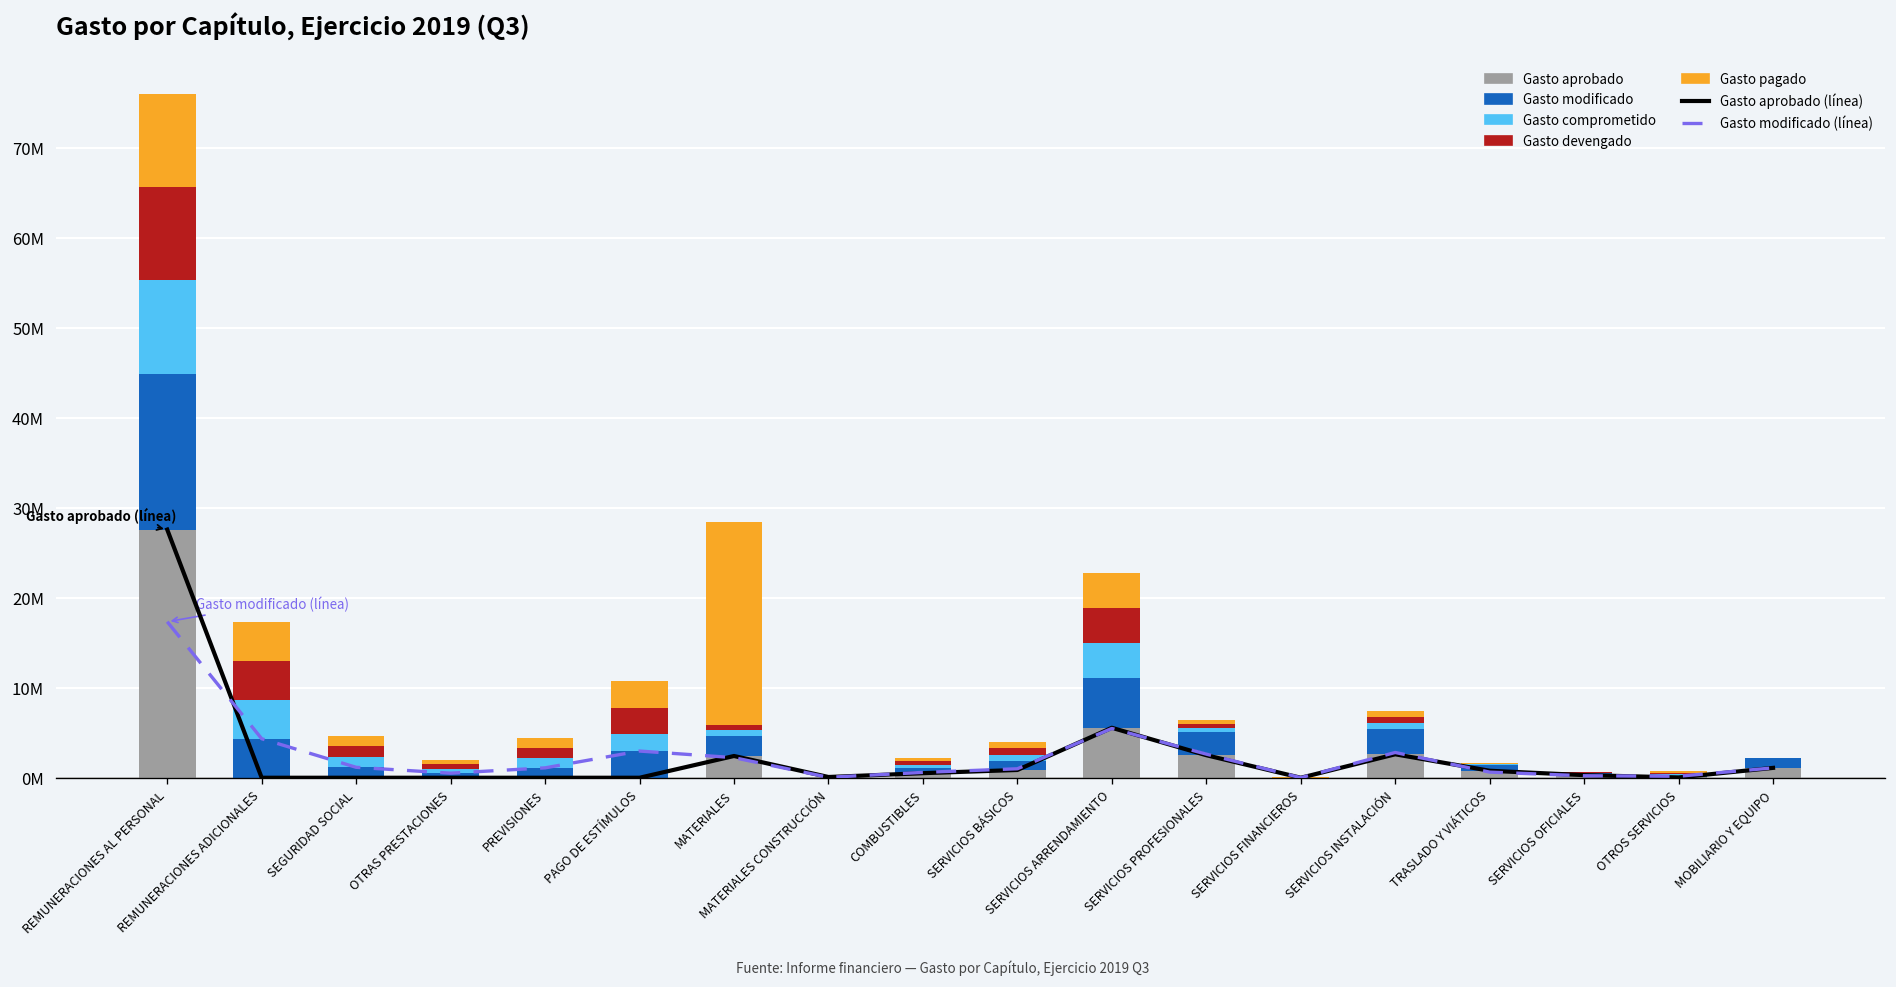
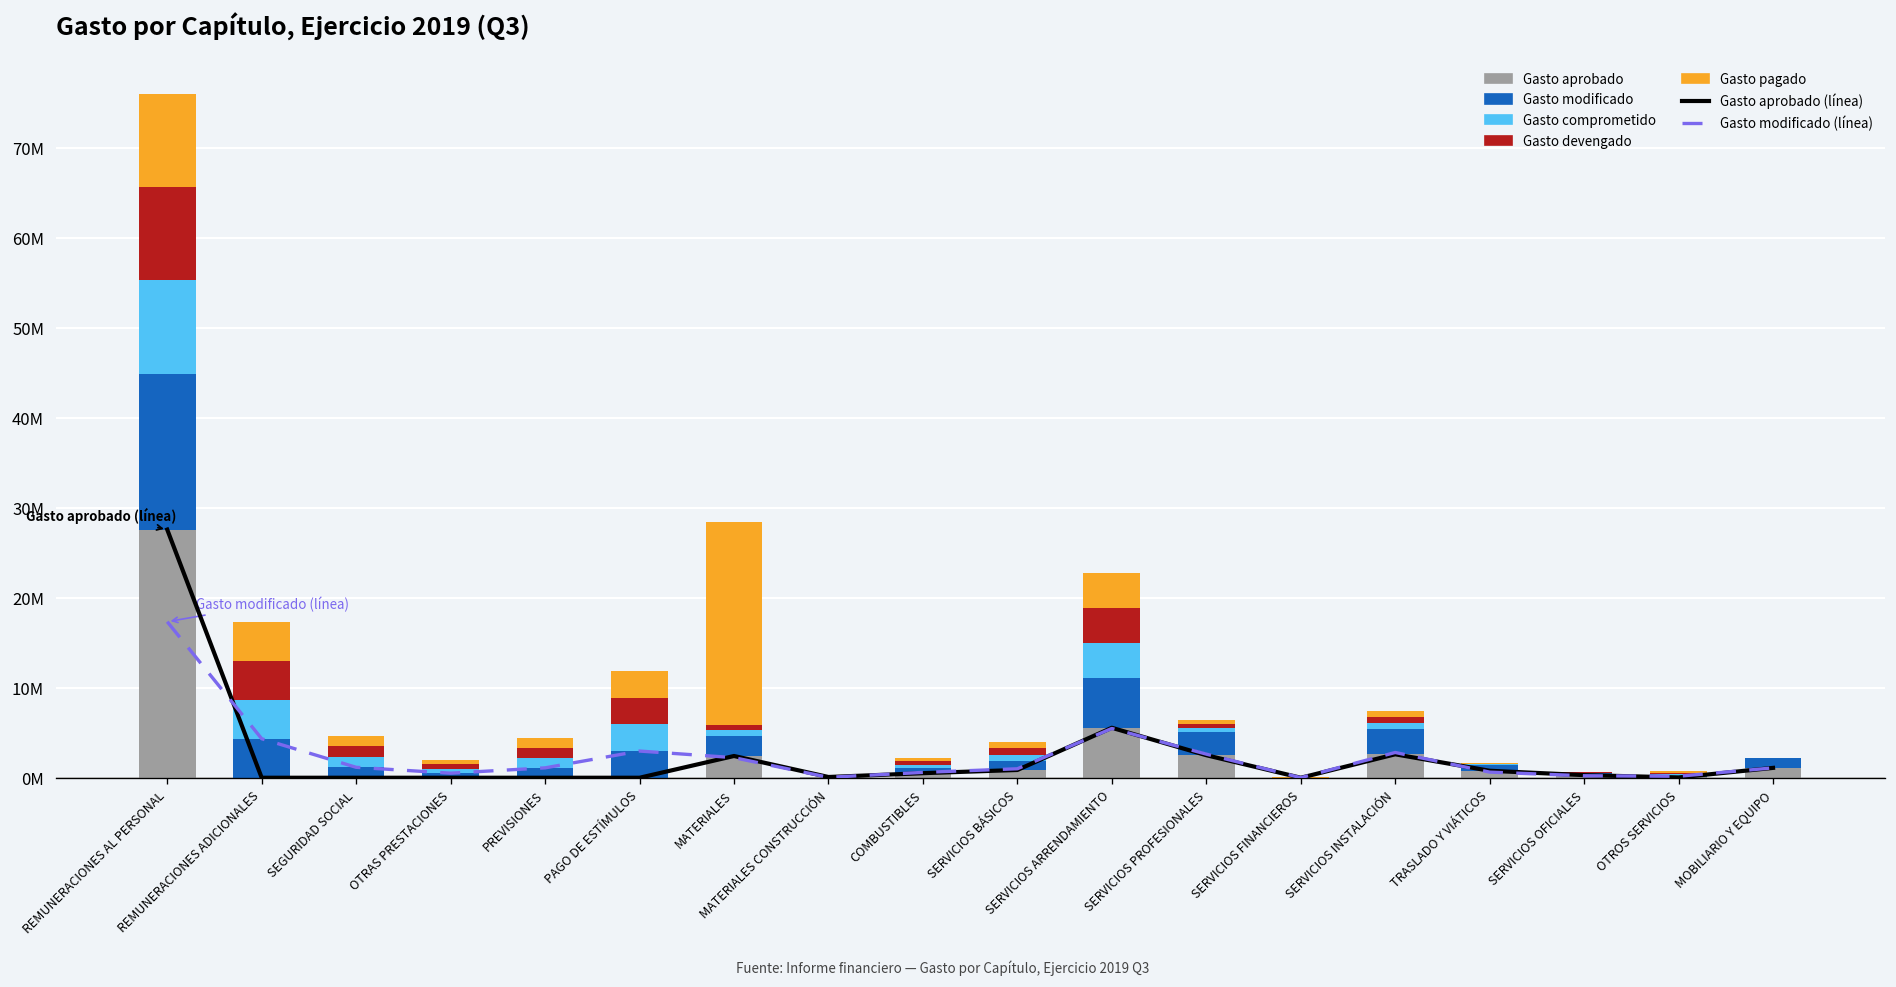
Gasto comprometido, PAGO DE ESTÍMULOS: 2000000 -> 3000000
